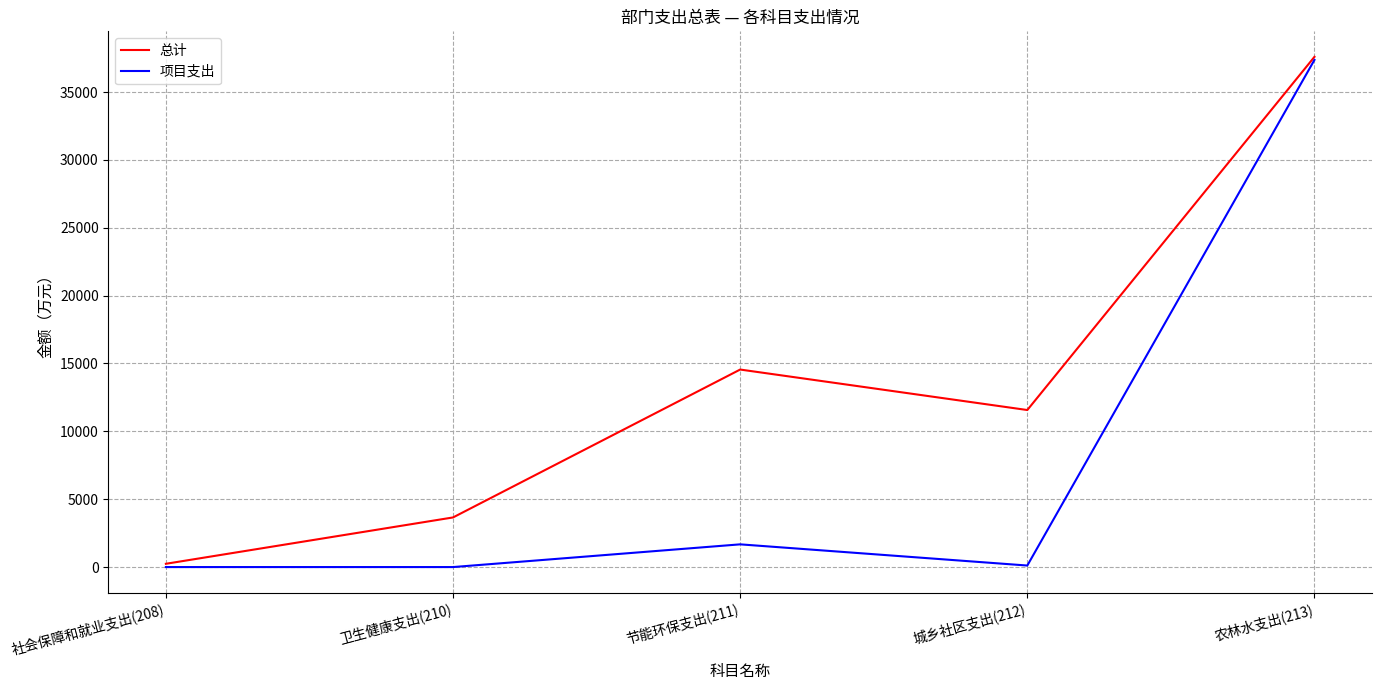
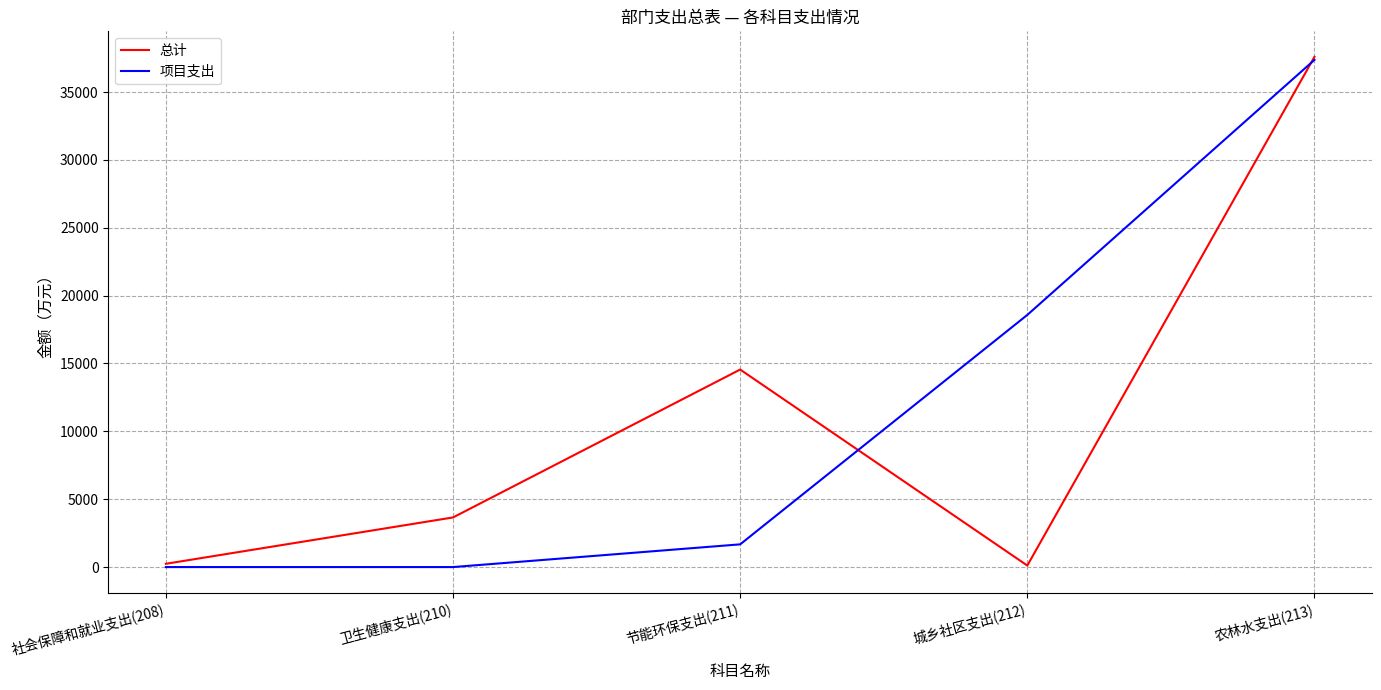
总计, 城乡社区支出(212): 11600 -> 100
项目支出, 城乡社区支出(212): 100 -> 18600
